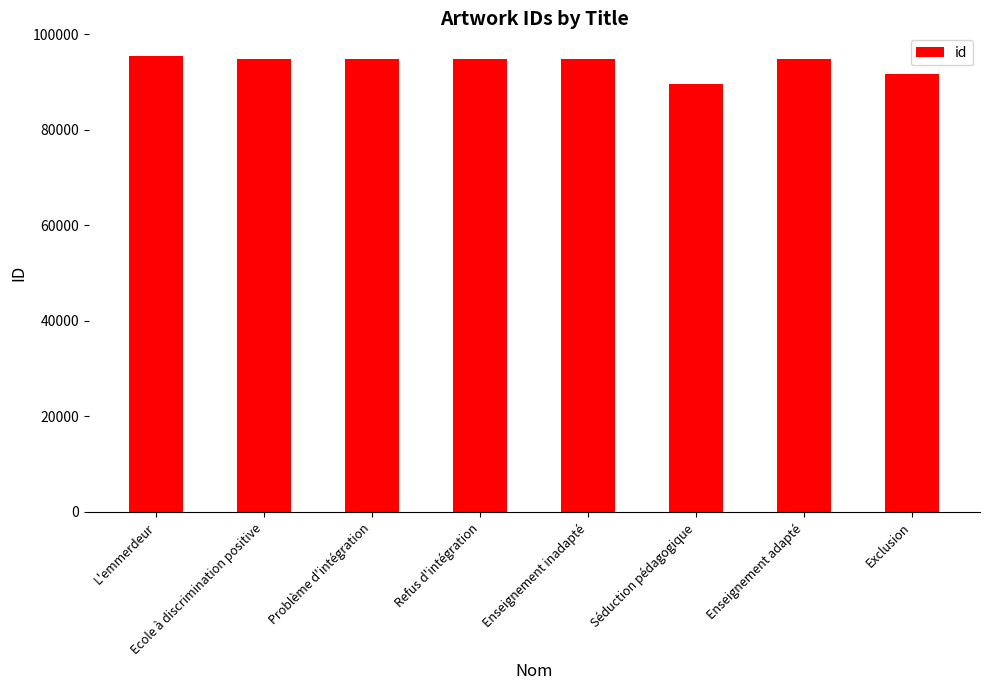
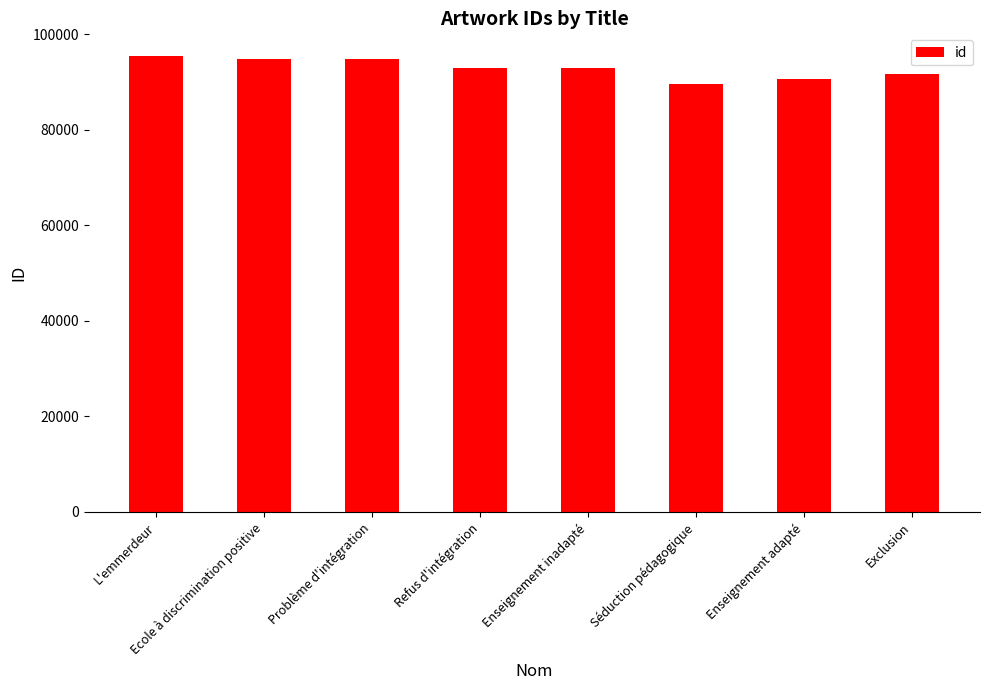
Refus d'intégration: 95000 -> 93000
Enseignement inadapté: 95000 -> 93000
Enseignement adapté: 95000 -> 91000
